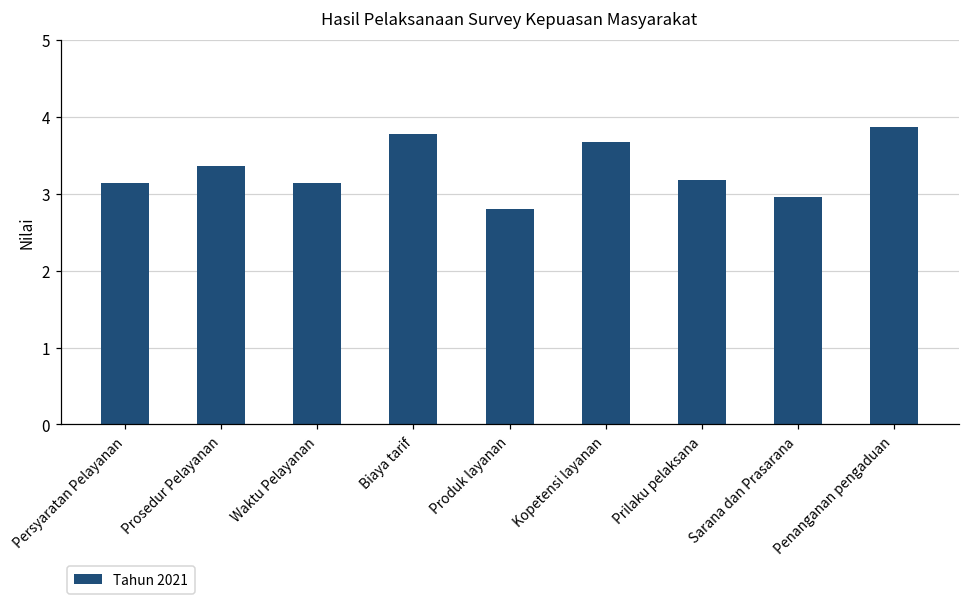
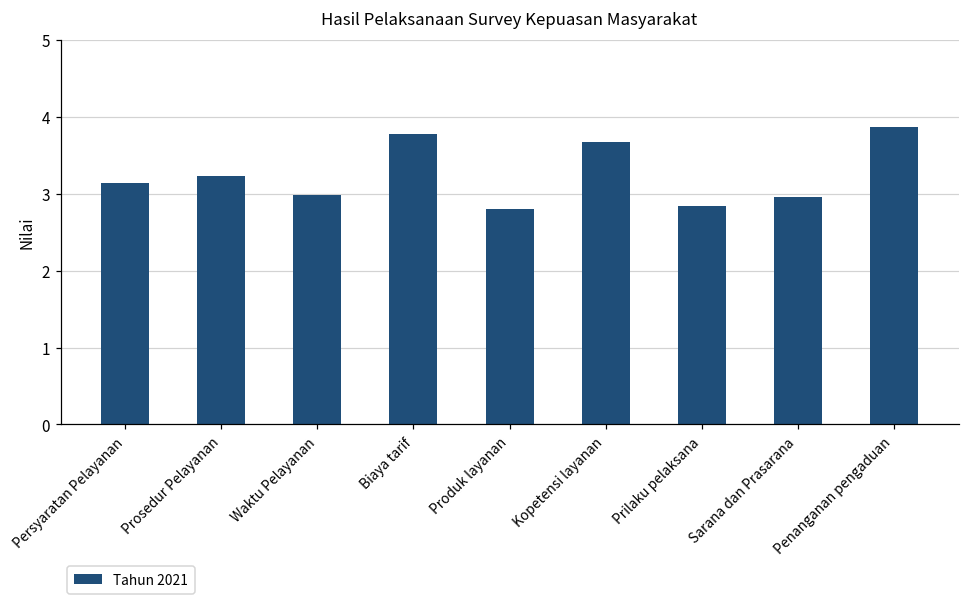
Prosedur Pelayanan: 3.4 -> 3.2
Waktu Pelayanan: 3.1 -> 3.0
Prilaku pelaksana: 3.2 -> 2.8
